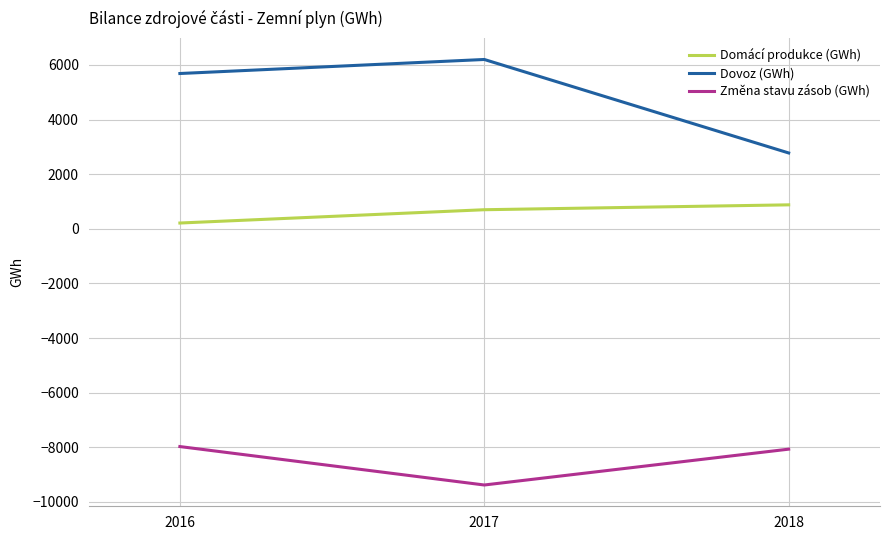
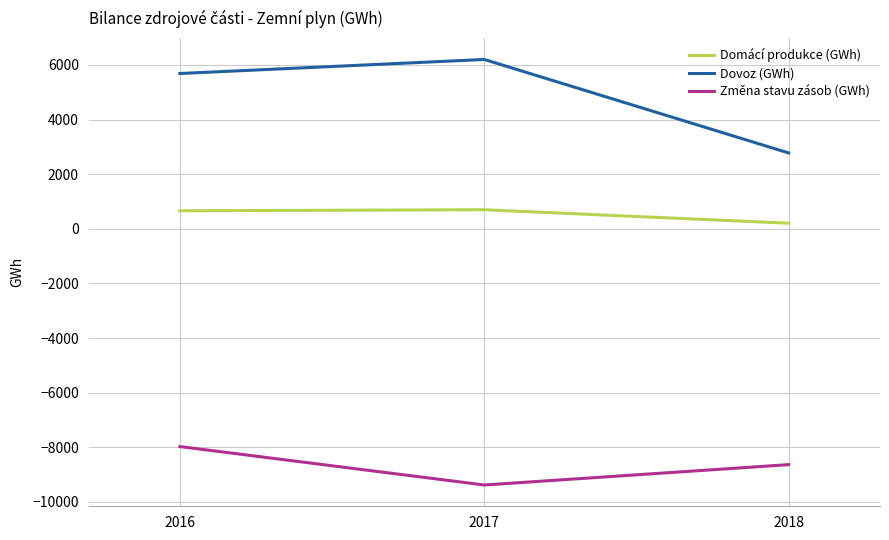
Domácí produkce (GWh), 2016: 200 -> 700
Domácí produkce (GWh), 2018: 900 -> 200
Změna stavu zásob (GWh), 2018: -8100 -> -8600
